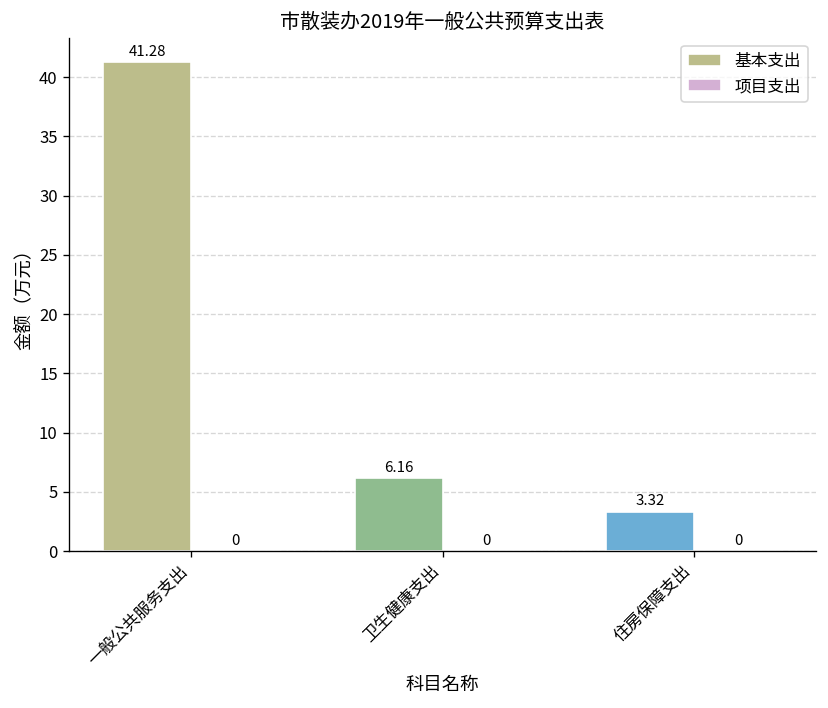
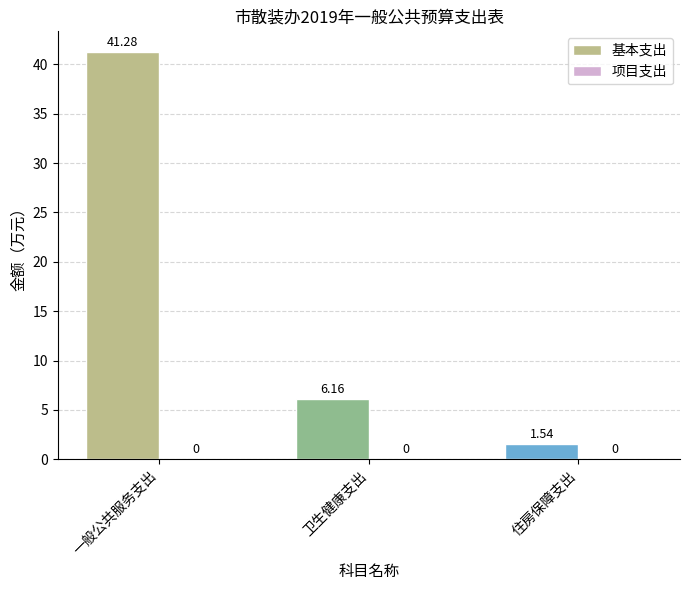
基本支出, 住房保障支出: 3.32 -> 1.54
